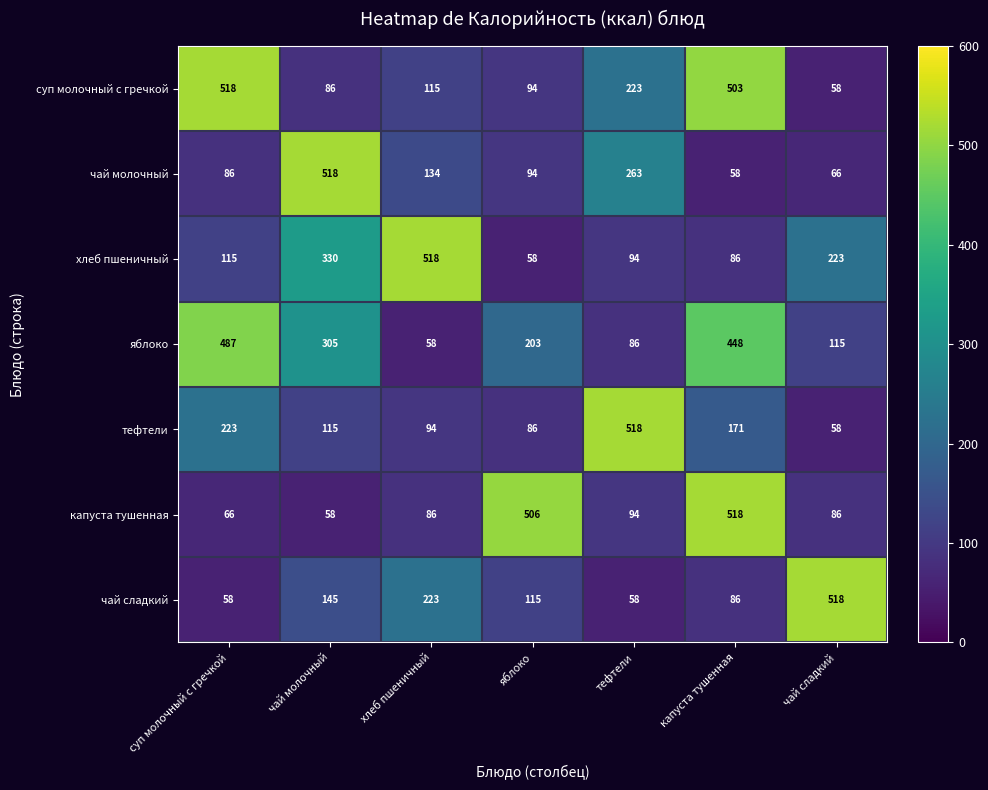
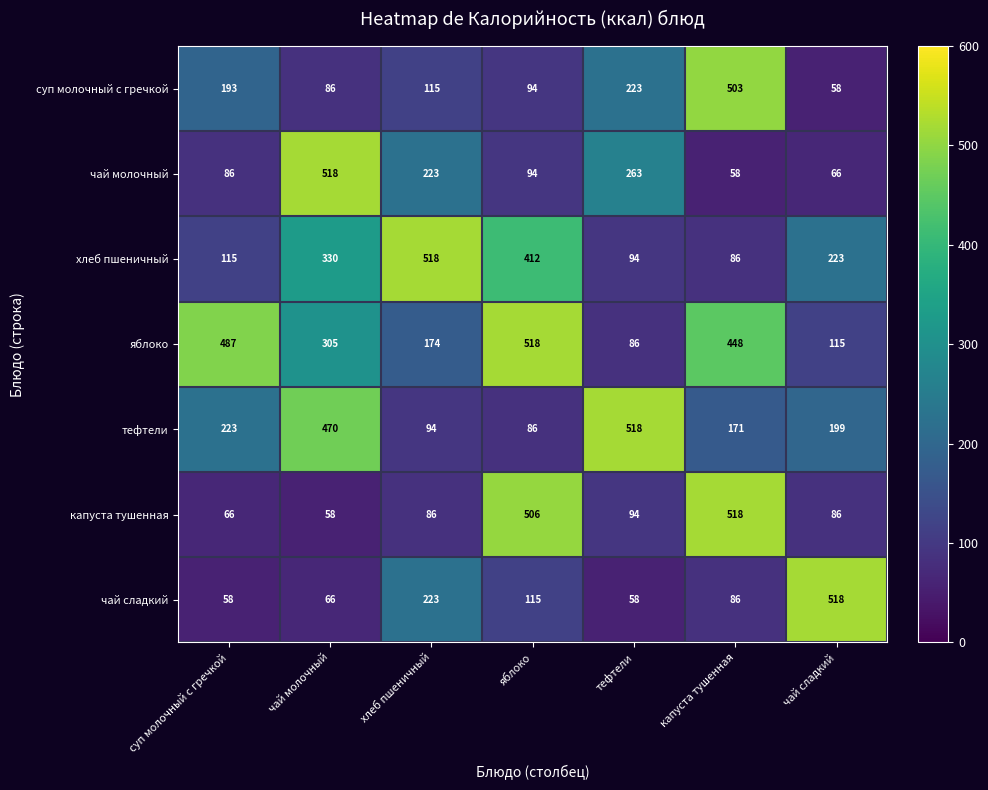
суп молочный с гречкой, суп молочный с гречкой: 518 -> 193
чай молочный, хлеб пшеничный: 134 -> 223
хлеб пшеничный, яблоко: 58 -> 412
яблоко, хлеб пшеничный: 58 -> 174
яблоко, яблоко: 203 -> 518
тефтели, чай молочный: 115 -> 470
тефтели, чай сладкий: 58 -> 199
чай сладкий, чай молочный: 145 -> 66
